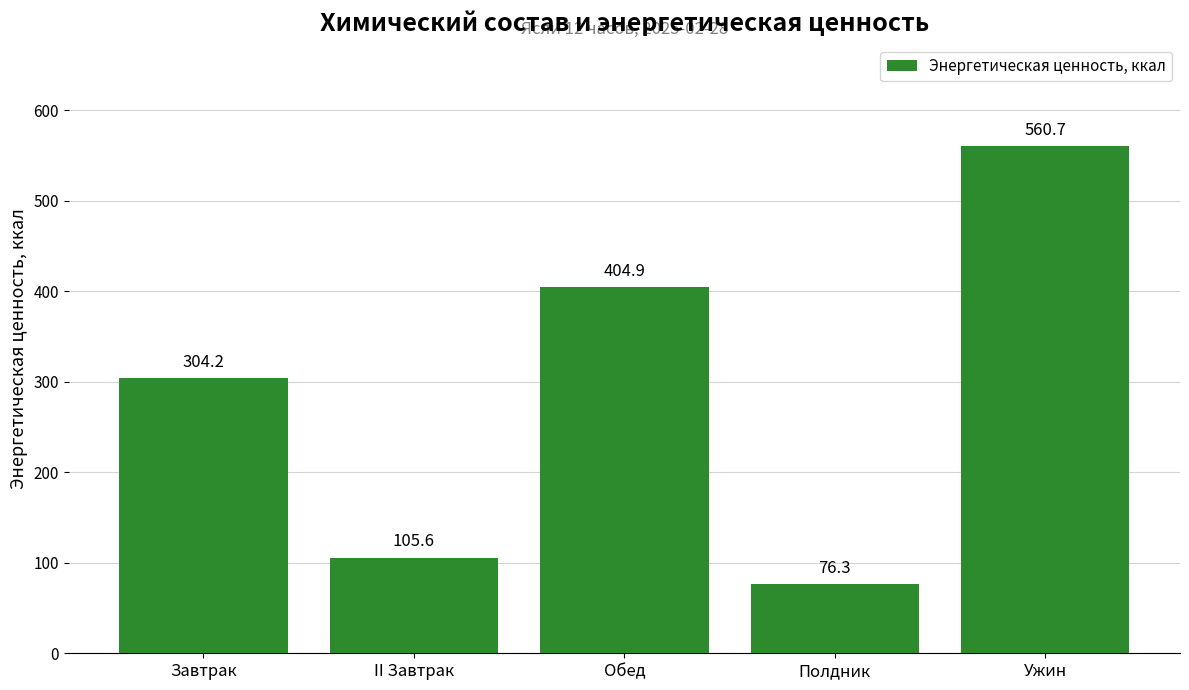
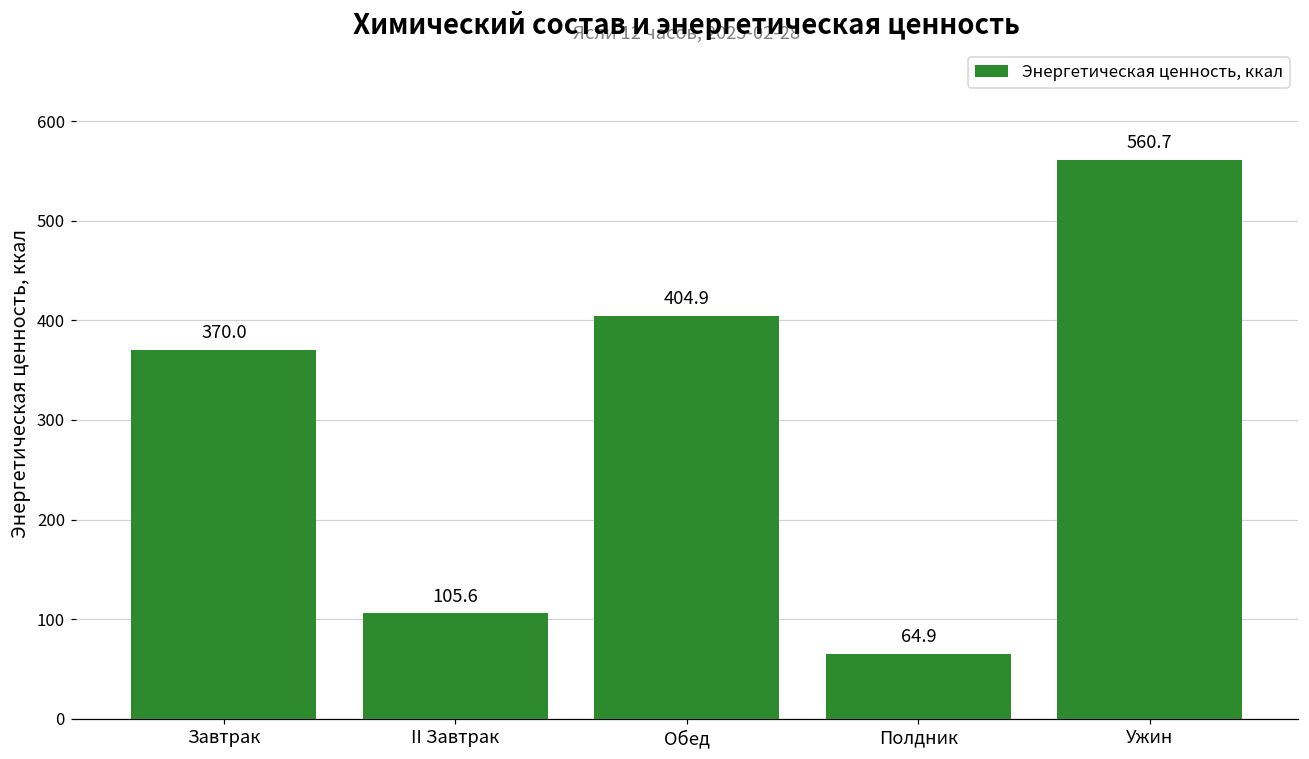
Завтрак: 304.2 -> 370.0
Полдник: 76.3 -> 64.9
